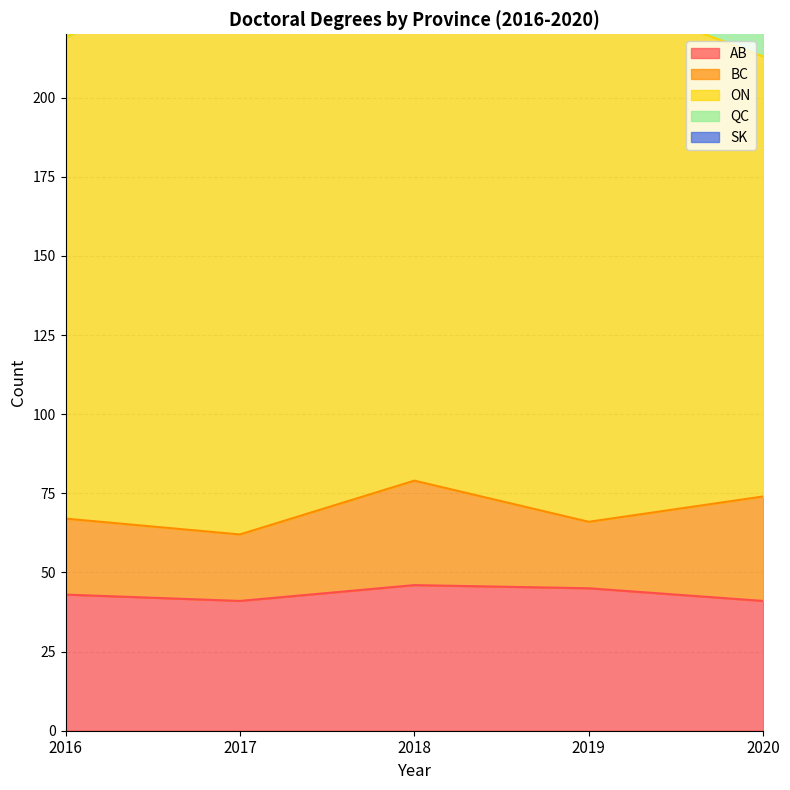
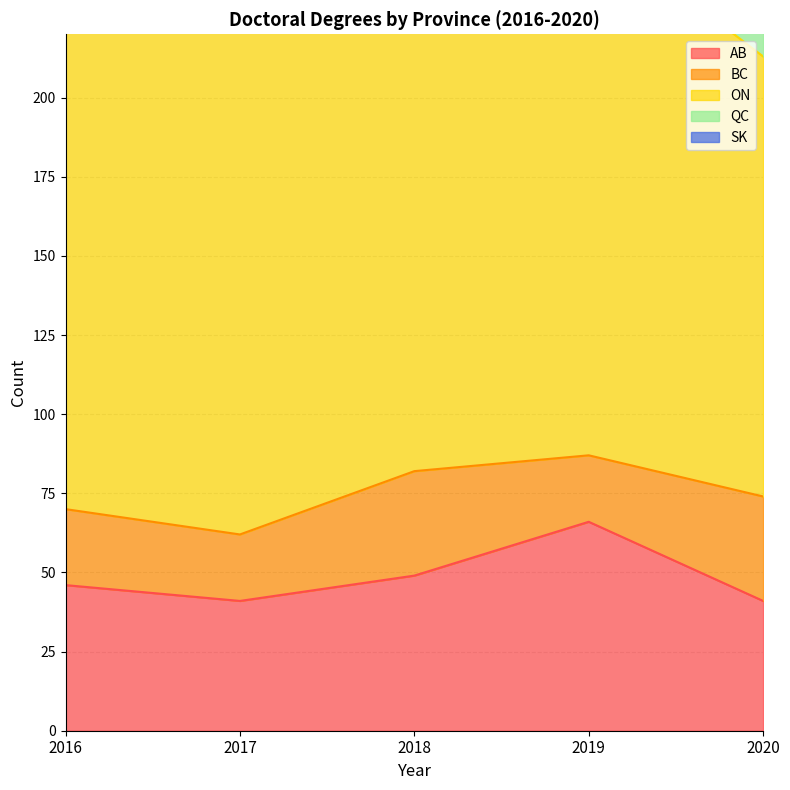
AB, 2016: 43 -> 46
AB, 2018: 46 -> 49
AB, 2019: 45 -> 66
